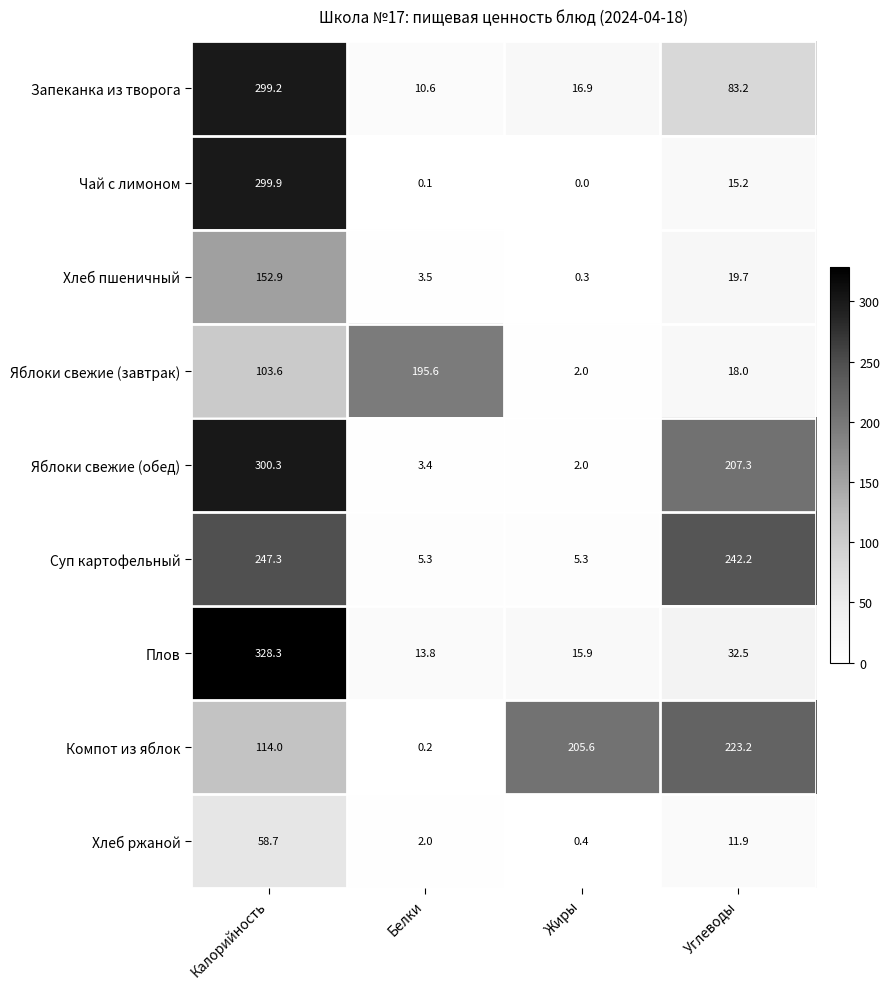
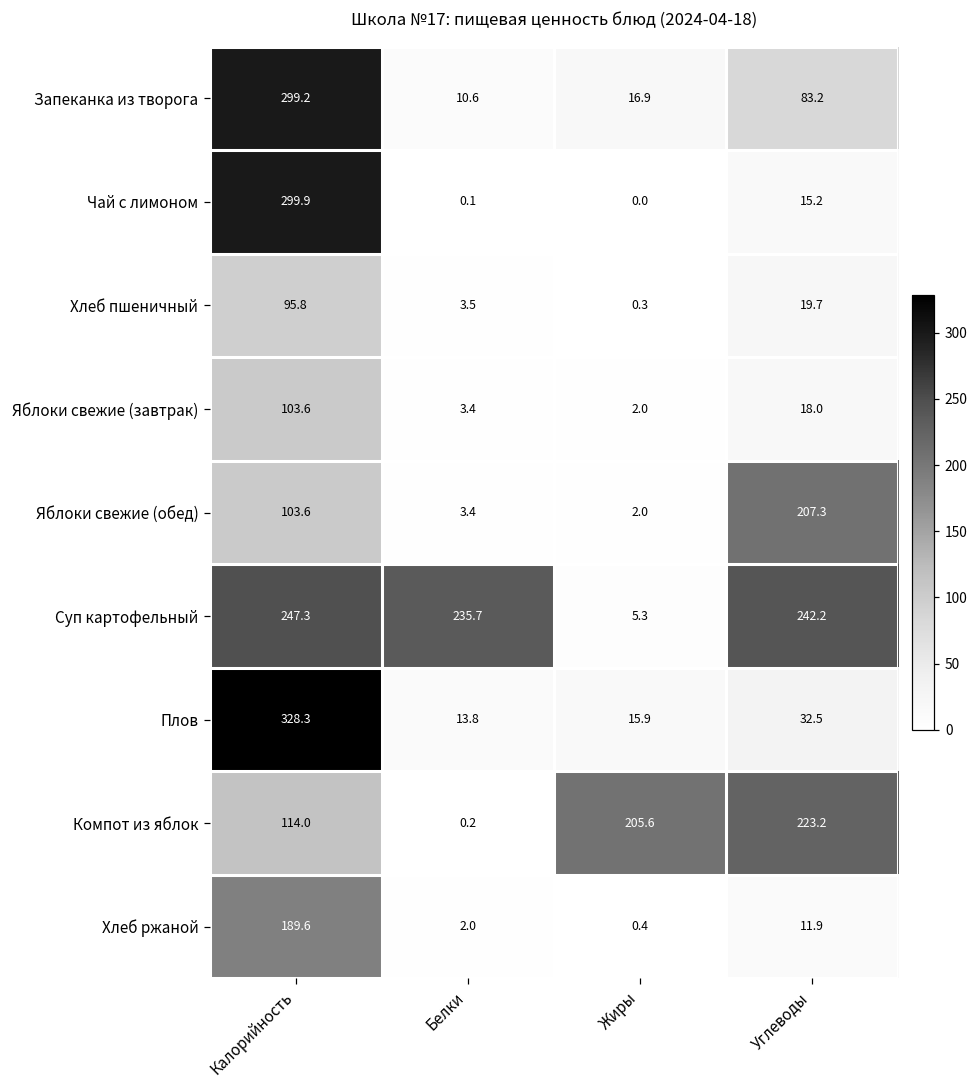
Хлеб пшеничный, Калорийность: 152.9 -> 95.8
Яблоки свежие (завтрак), Белки: 195.6 -> 3.4
Яблоки свежие (обед), Калорийность: 300.3 -> 103.6
Суп картофельный, Белки: 5.3 -> 235.7
Хлеб ржаной, Калорийность: 58.7 -> 189.6
